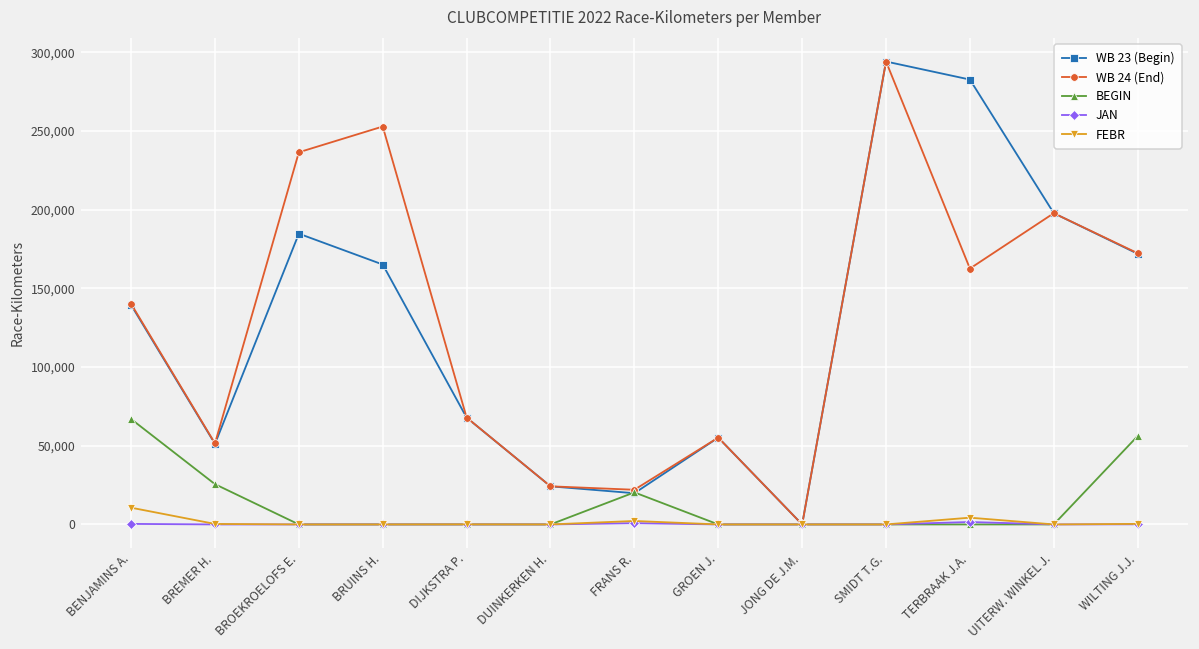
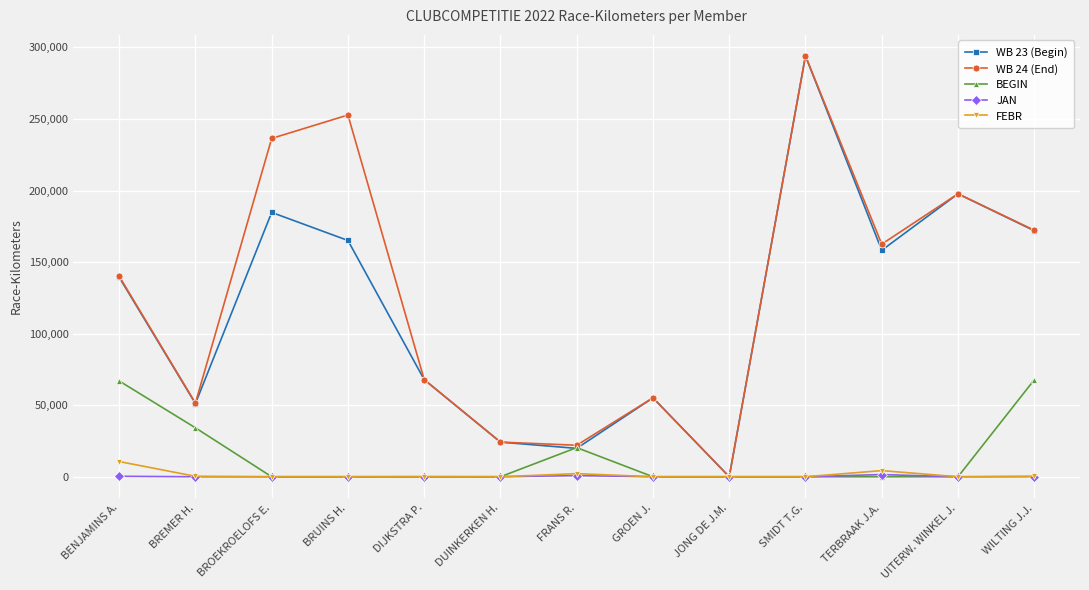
BEGIN, BREMER H.: 26,000 -> 34,000
WB 23 (Begin), TERBRAAK J.A.: 283,000 -> 158,000
BEGIN, WILTING J.J.: 56,000 -> 68,000
